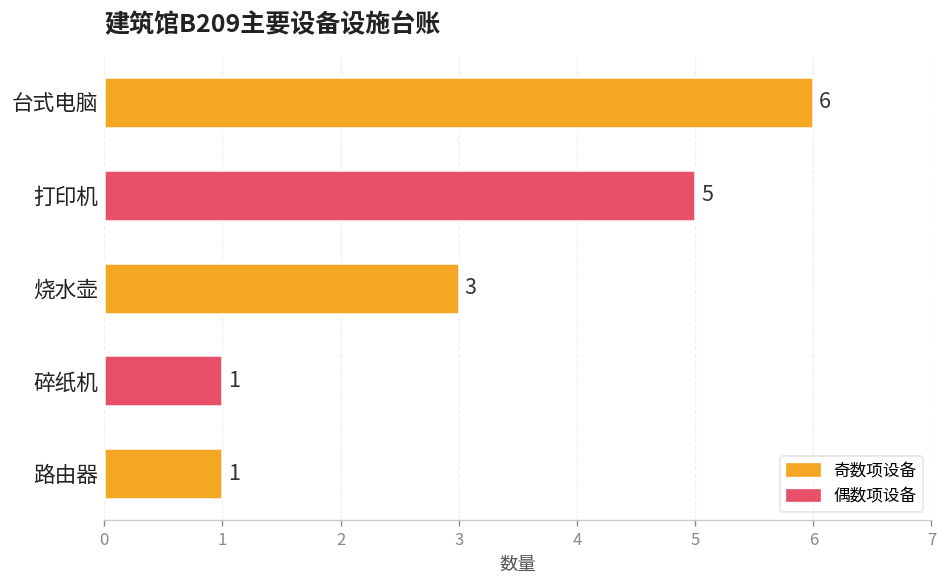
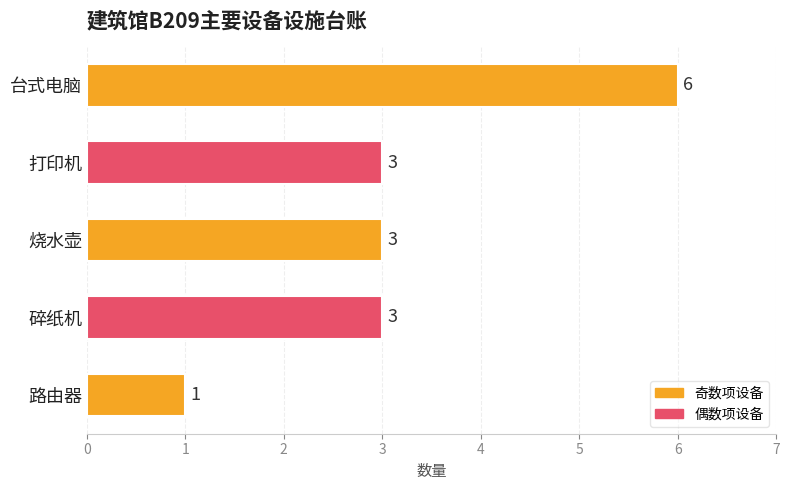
打印机: 5 -> 3
碎纸机: 1 -> 3
